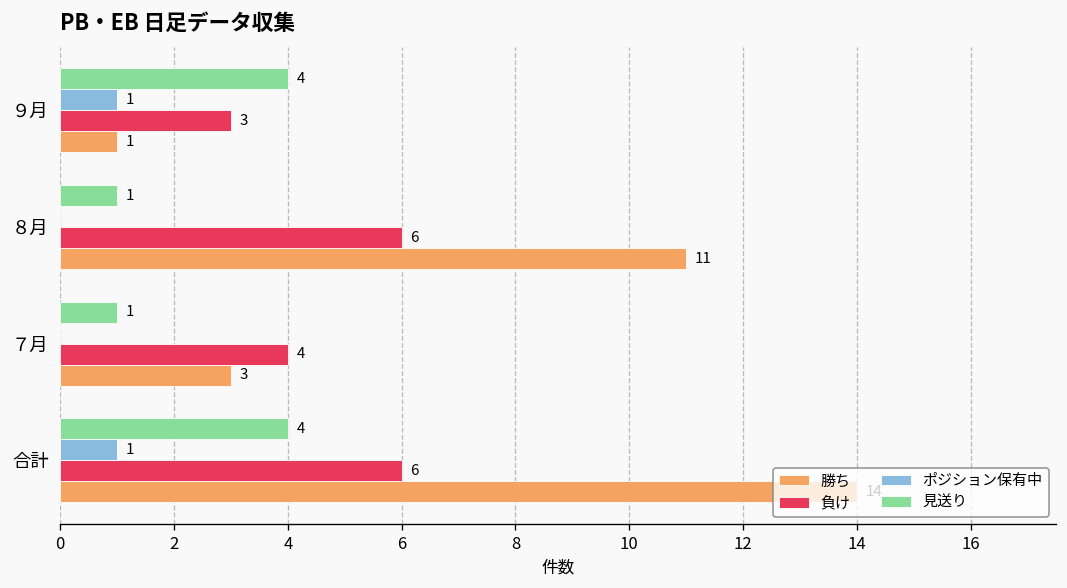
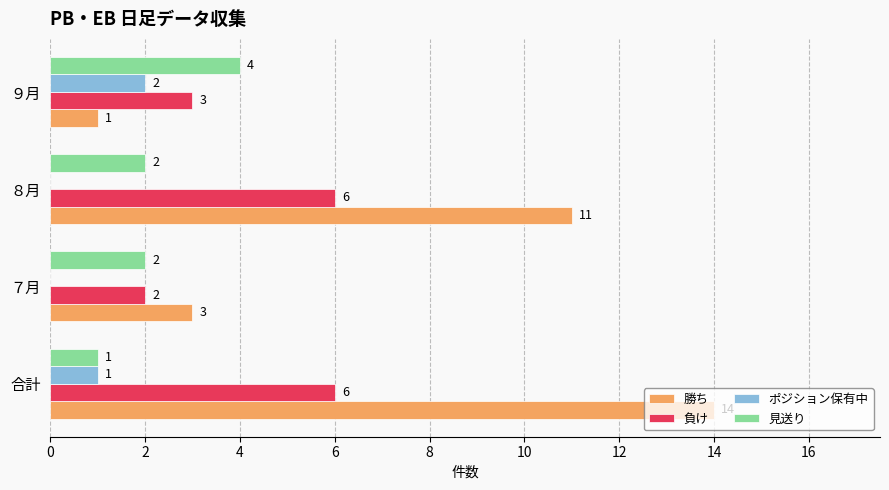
ポジション保有中, ９月: 1 -> 2
見送り, ８月: 1 -> 2
見送り, ７月: 1 -> 2
負け, ７月: 4 -> 2
見送り, 合計: 4 -> 1
